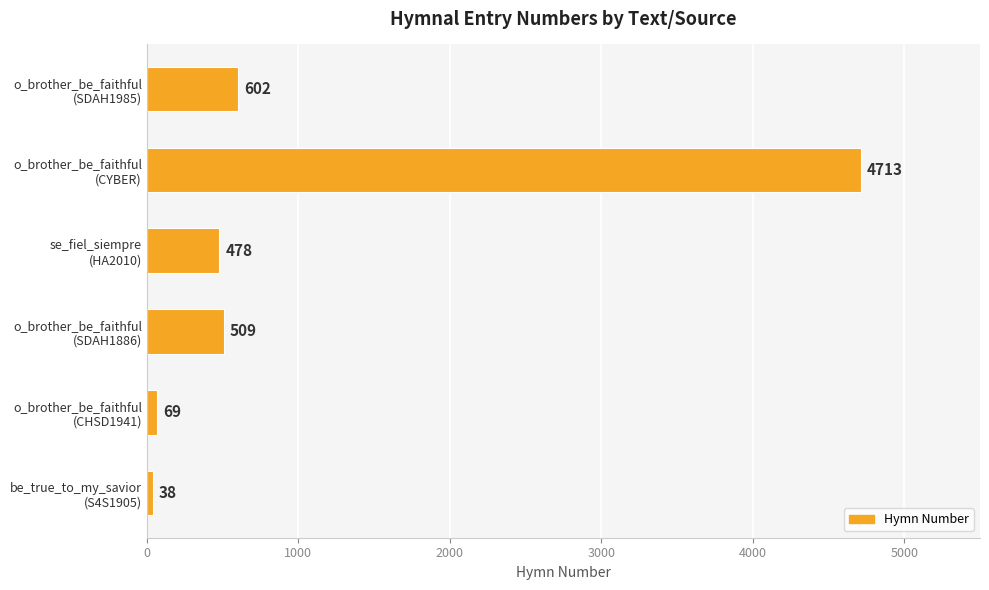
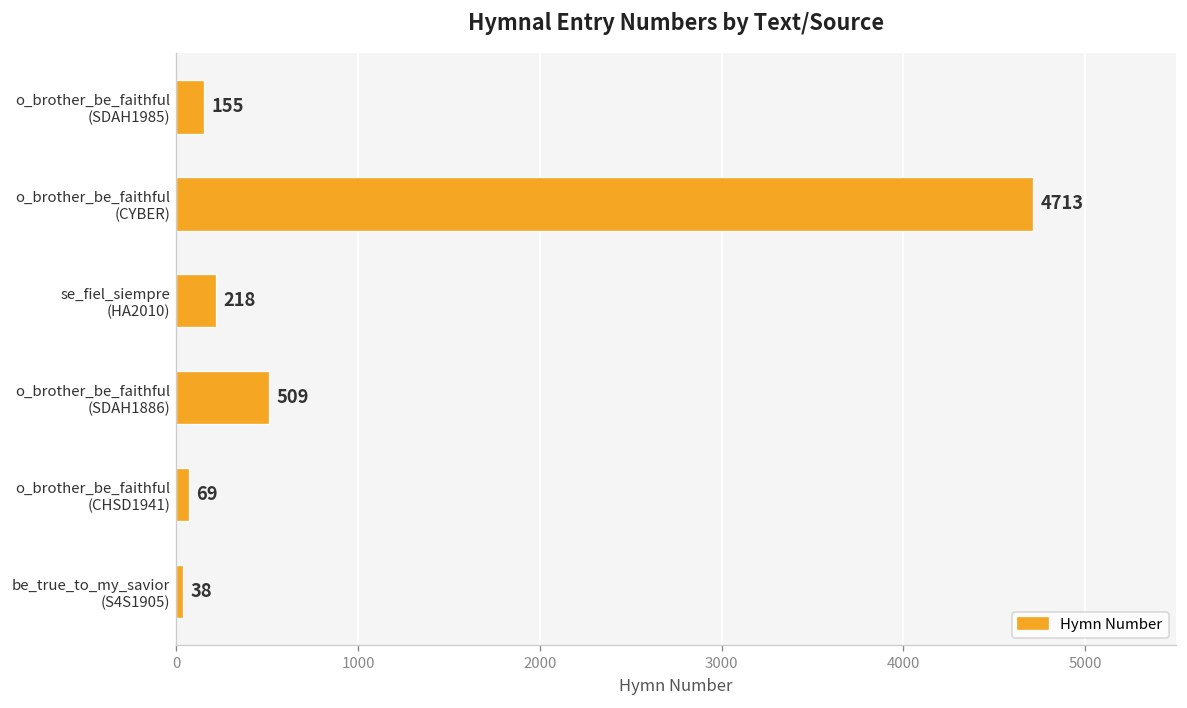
o_brother_be_faithful (SDAH1985): 602 -> 155
se_fiel_siempre (HA2010): 478 -> 218
